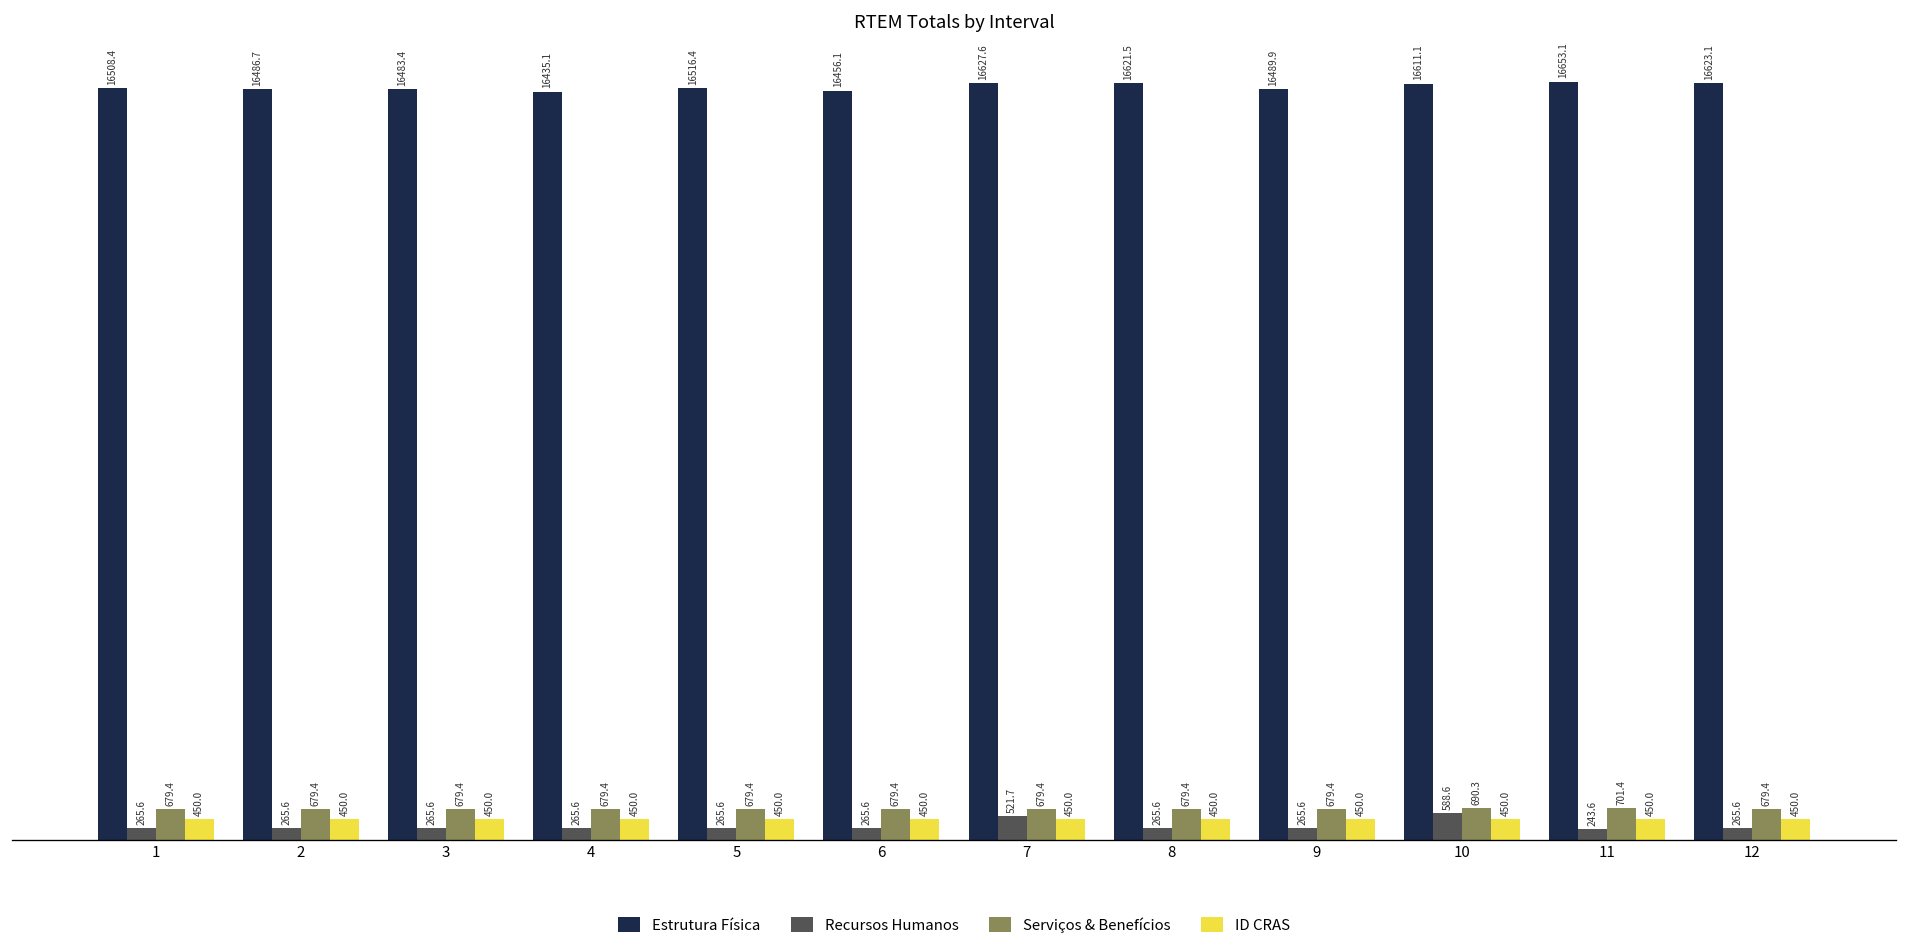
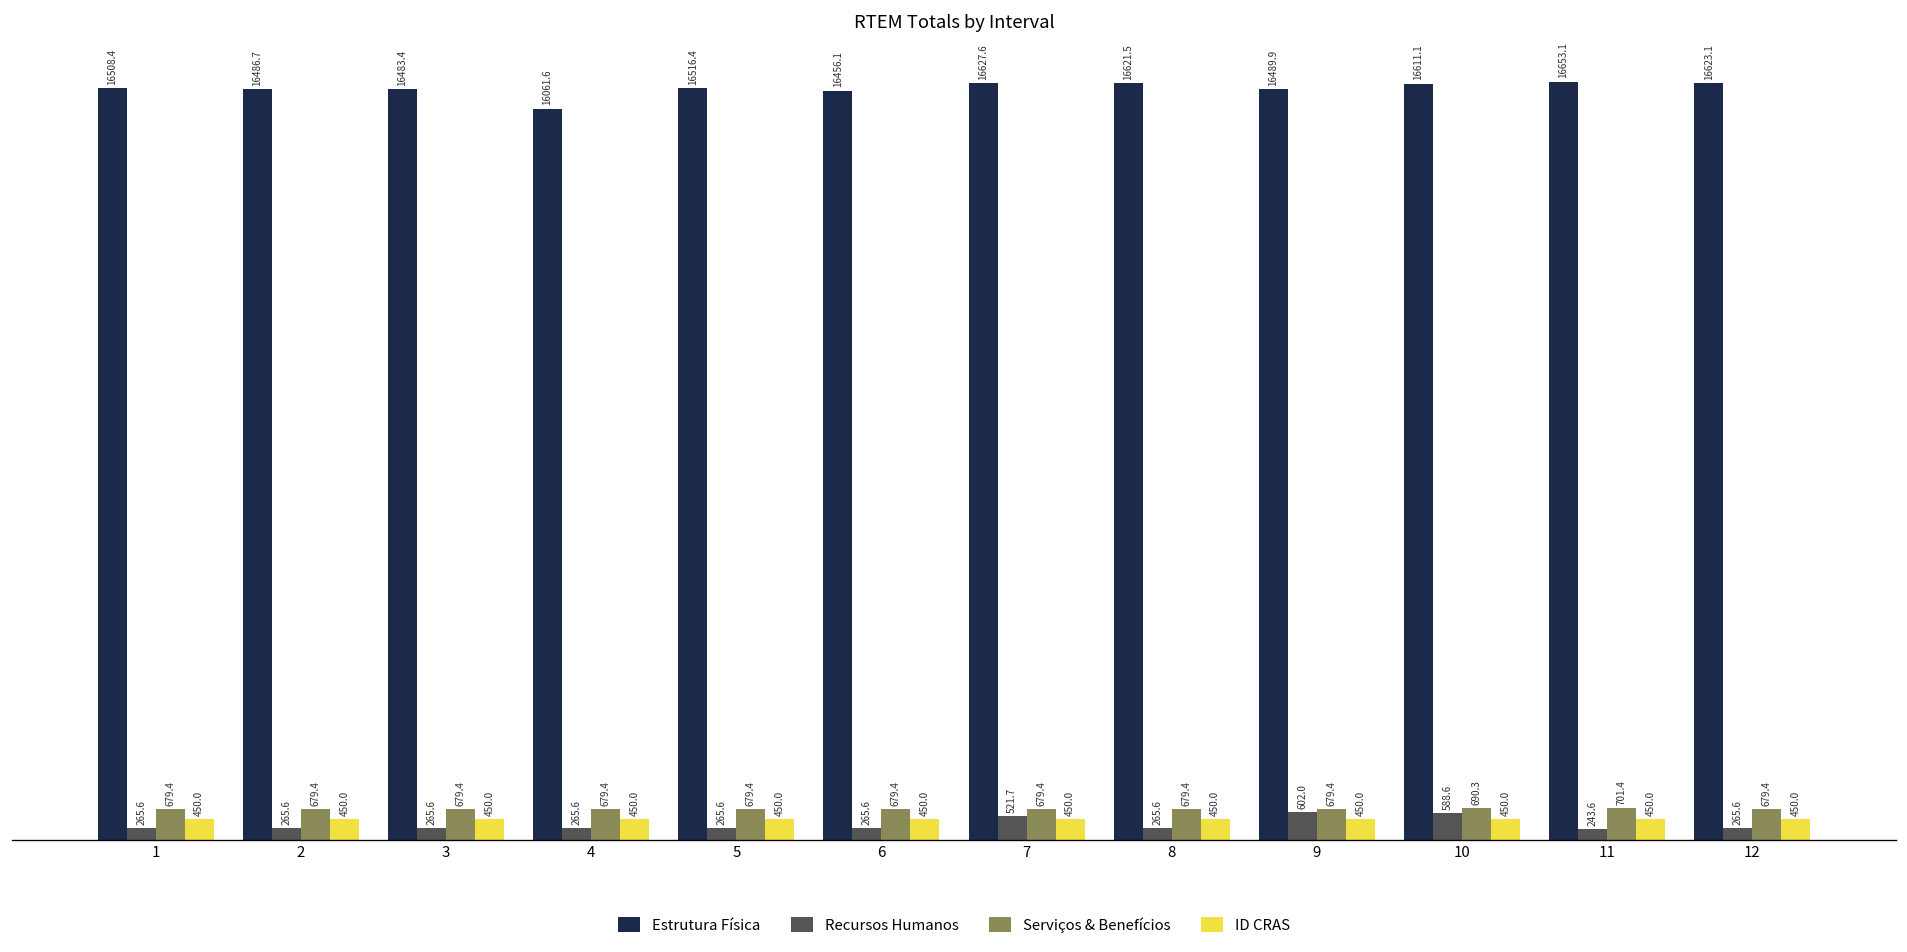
Estrutura Física, 4: 16435.1 -> 16061.6
Recursos Humanos, 9: 265.6 -> 602.0
